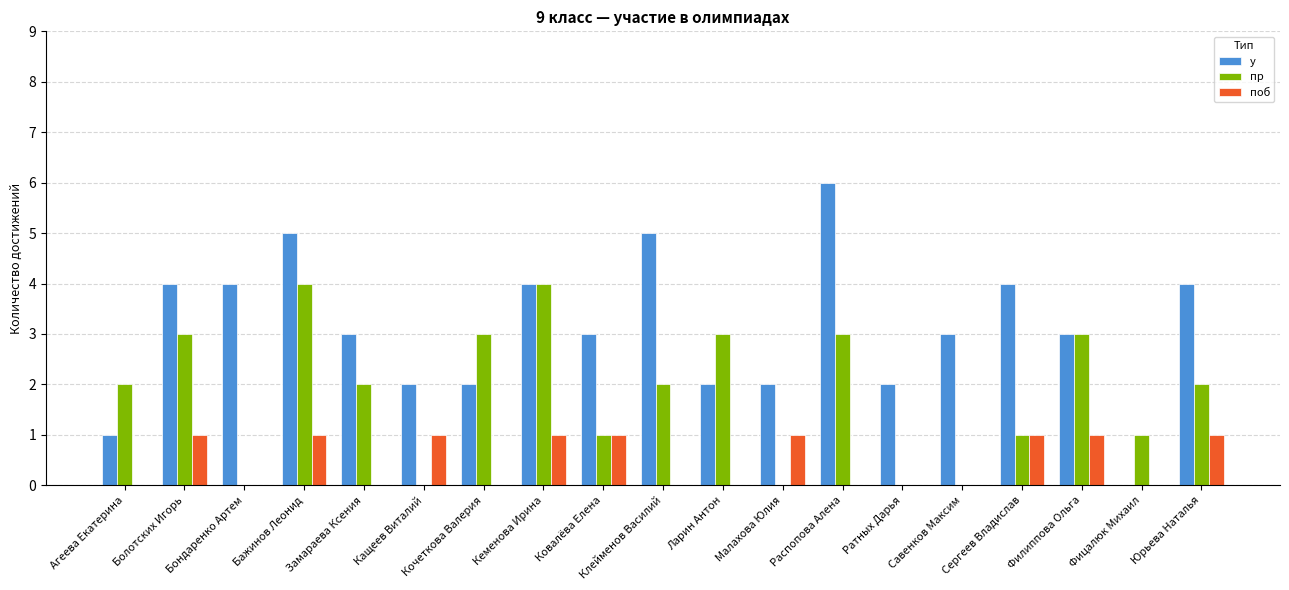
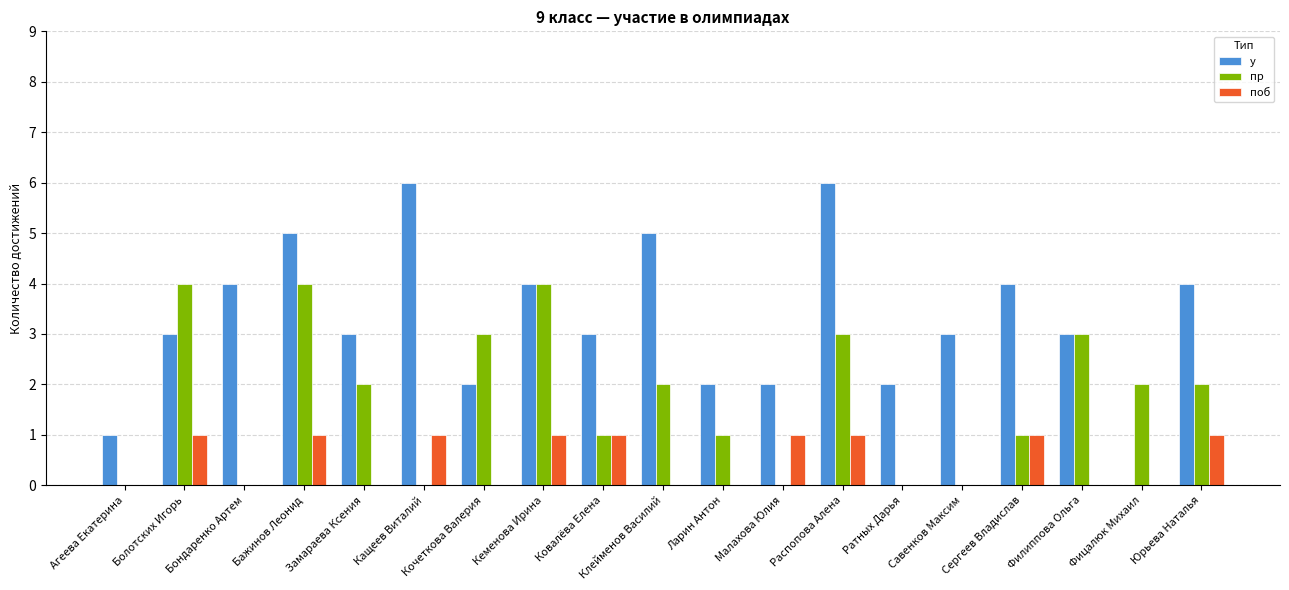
пр, Агеева Екатерина: 2 -> 0
у, Болотских Игорь: 4 -> 3
пр, Болотских Игорь: 3 -> 4
у, Кащеев Виталий: 2 -> 6
пр, Ларин Антон: 3 -> 1
поб, Распопова Алена: 0 -> 1
поб, Филиппова Ольга: 1 -> 0
пр, Фицалюк Михаил: 1 -> 2
